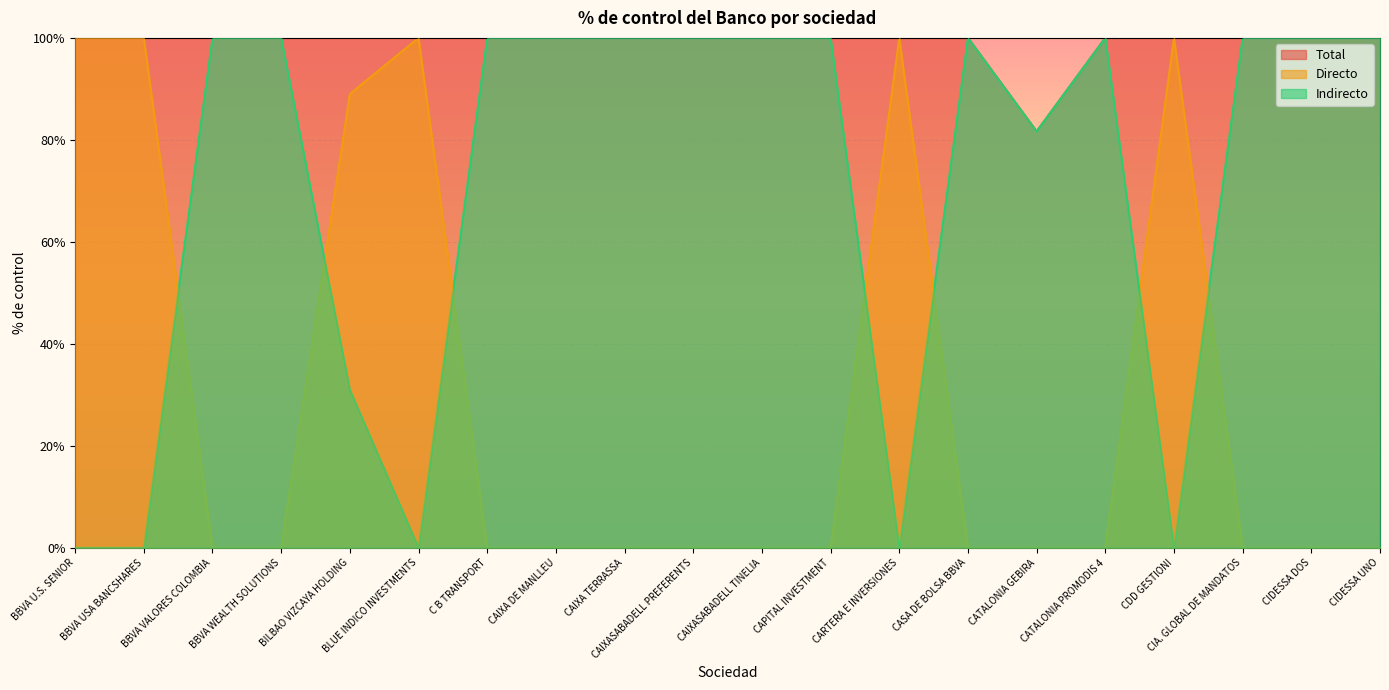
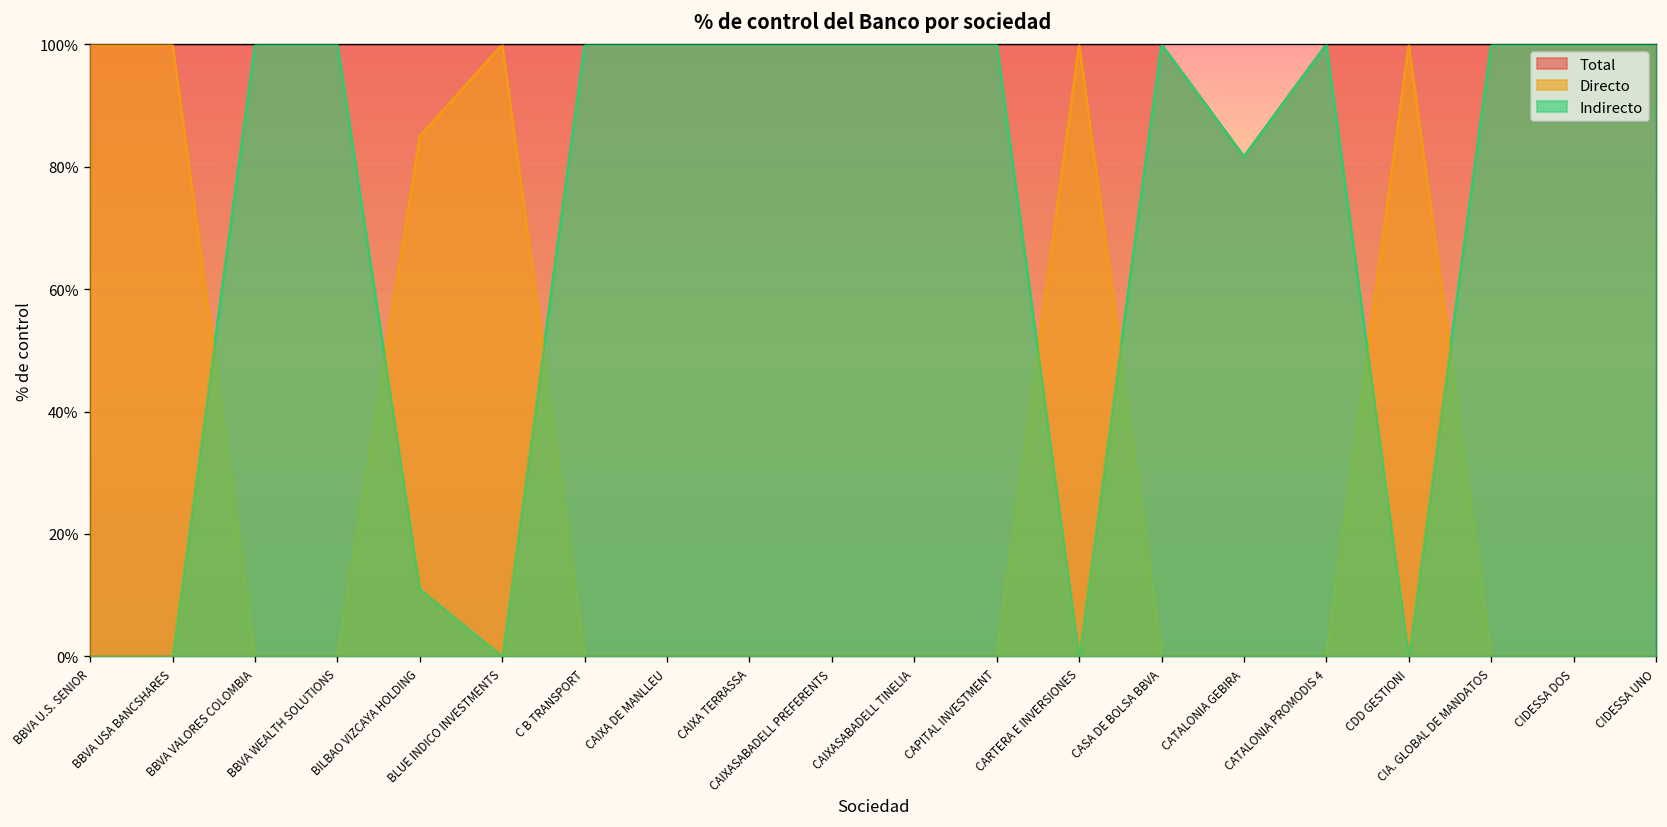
Directo, BILBAO VIZCAYA HOLDING: 89% -> 85%
Indirecto, BILBAO VIZCAYA HOLDING: 31% -> 11%
